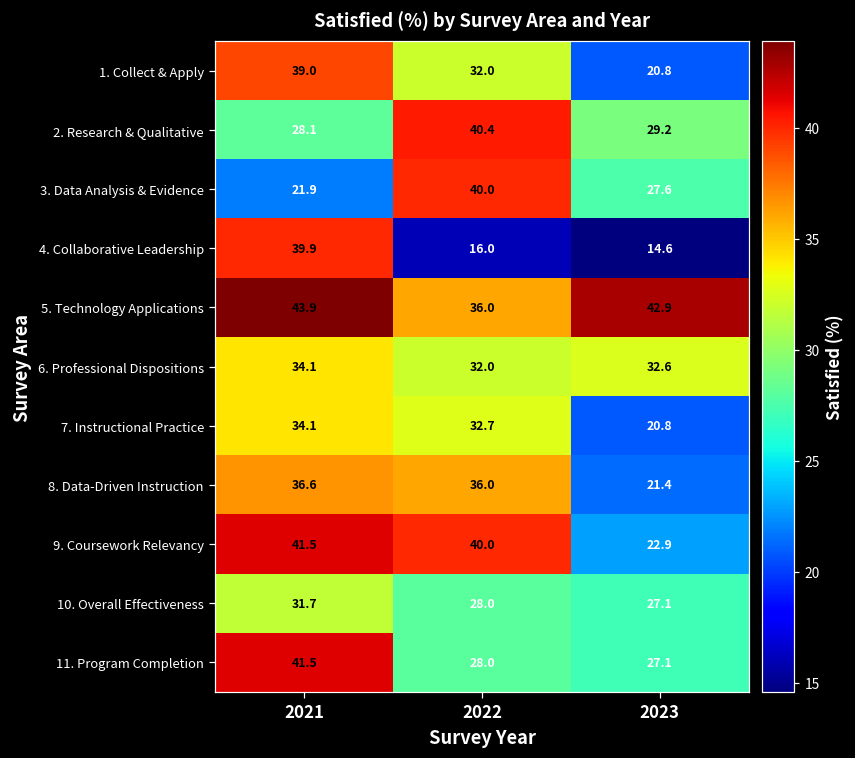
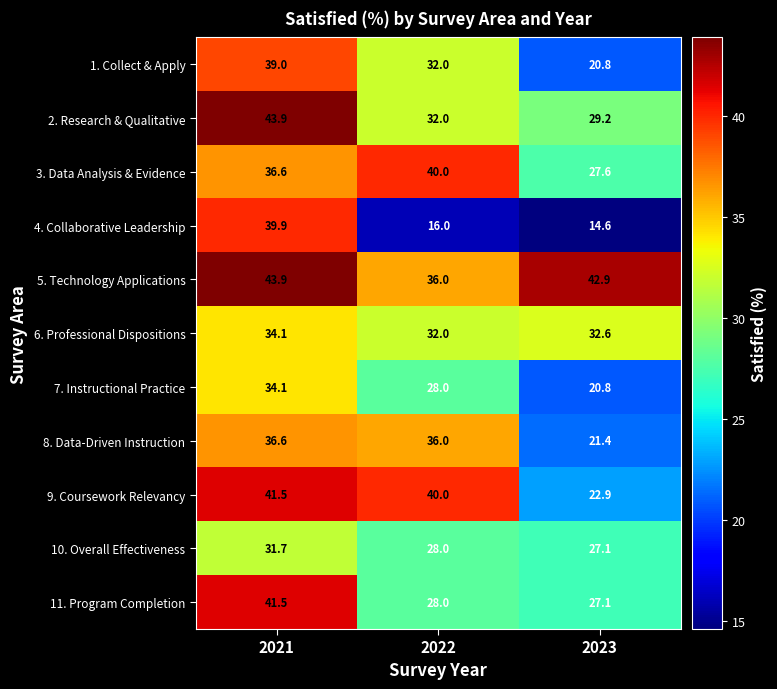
2. Research & Qualitative, 2021: 28.1 -> 43.9
2. Research & Qualitative, 2022: 40.4 -> 32.0
3. Data Analysis & Evidence, 2021: 21.9 -> 36.6
7. Instructional Practice, 2022: 32.7 -> 28.0
